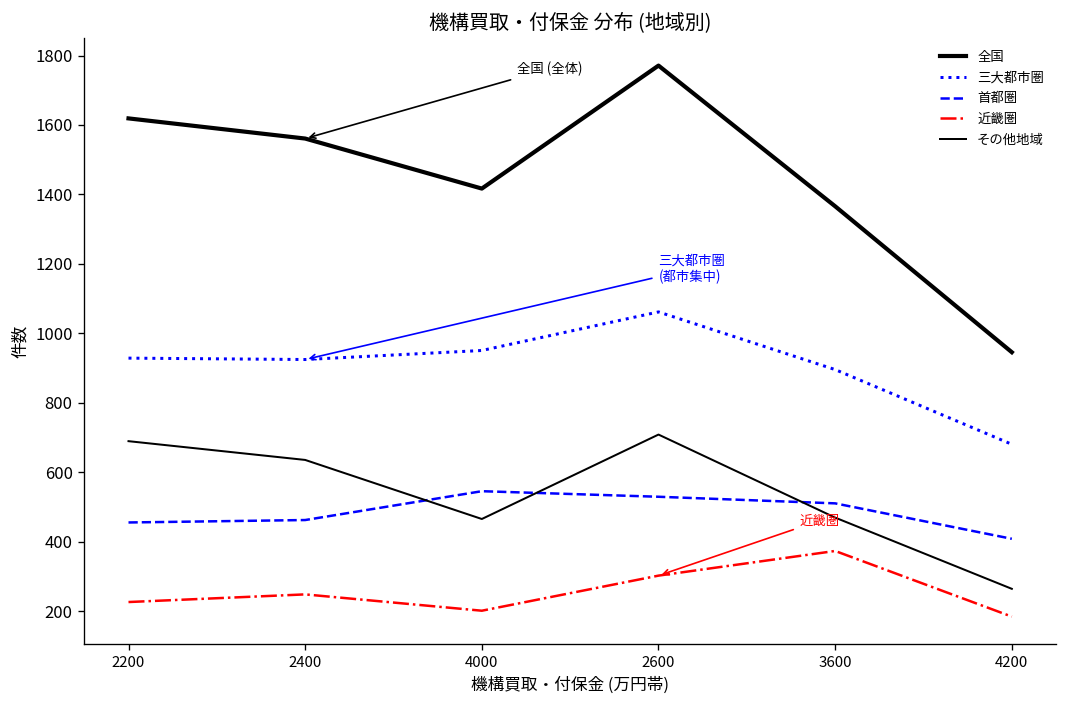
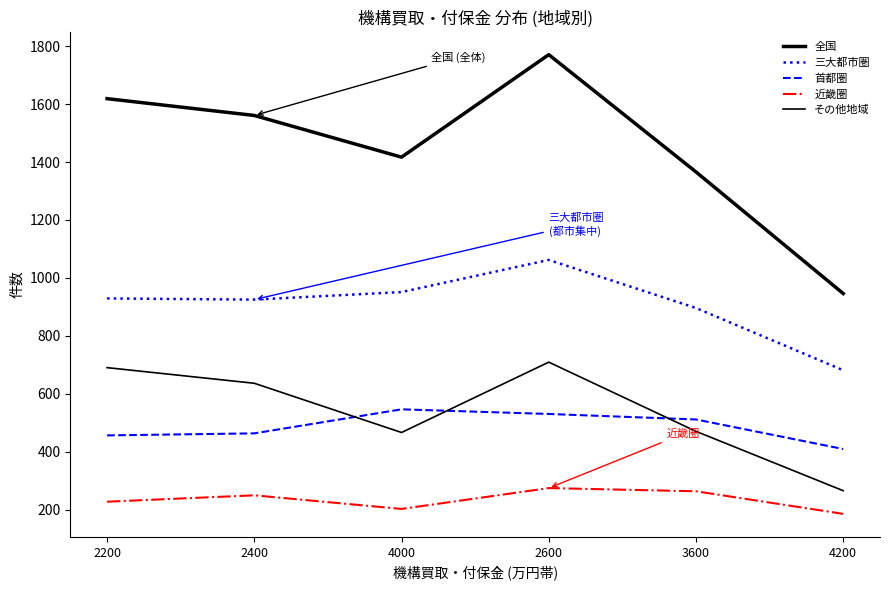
近畿圏, 2600: 300 -> 270
近畿圏, 3600: 370 -> 260
